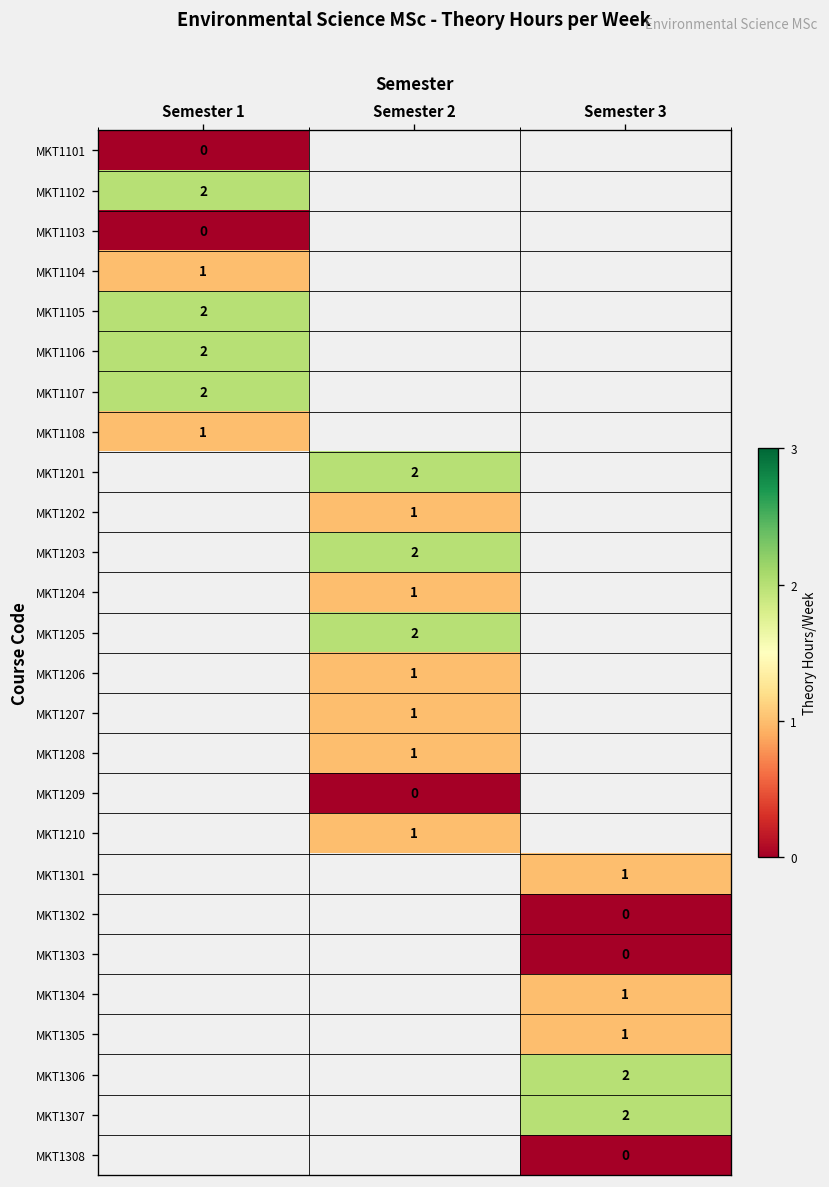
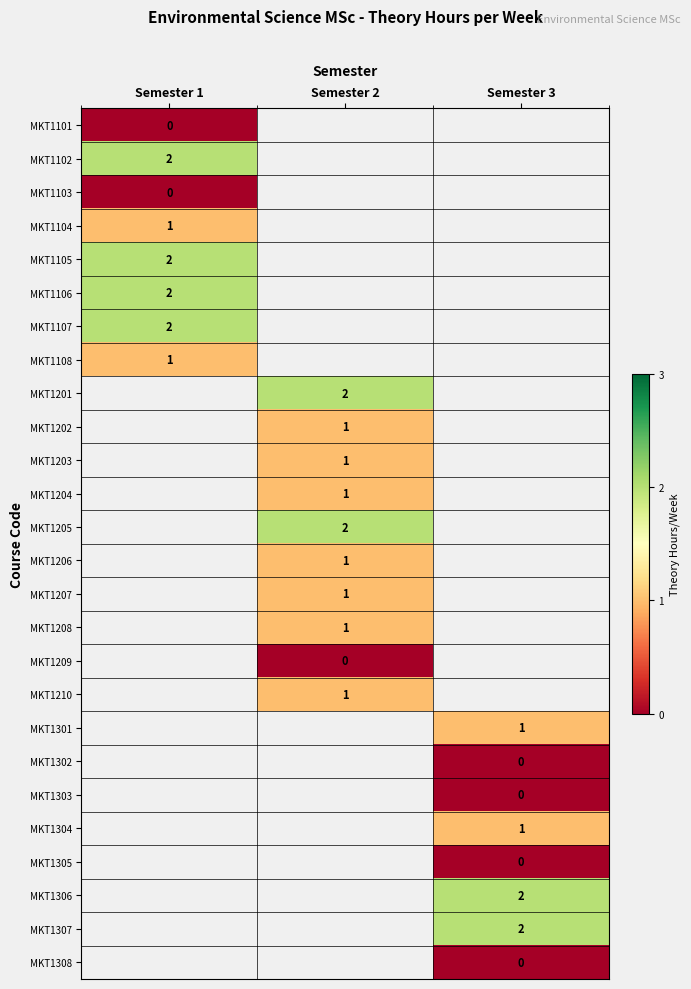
MKT1203, Semester 2: 2 -> 1
MKT1305, Semester 3: 1 -> 0
